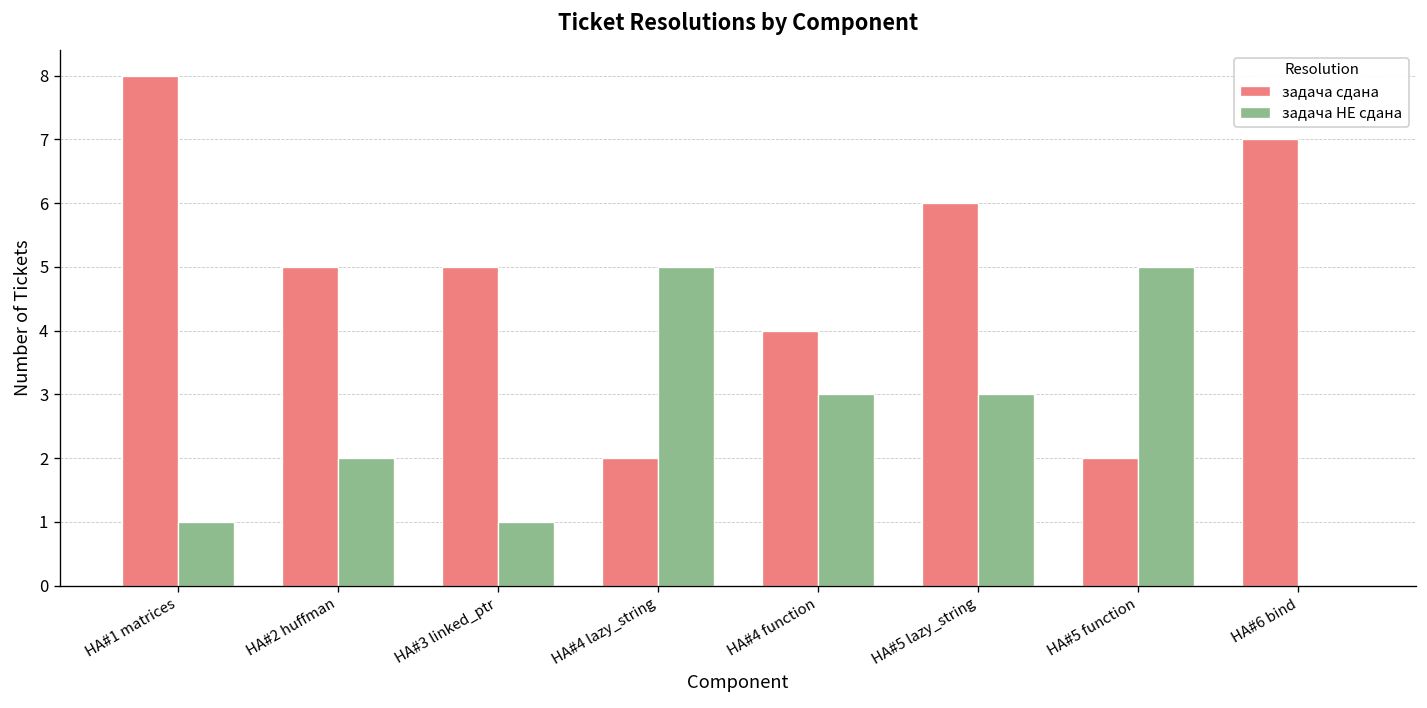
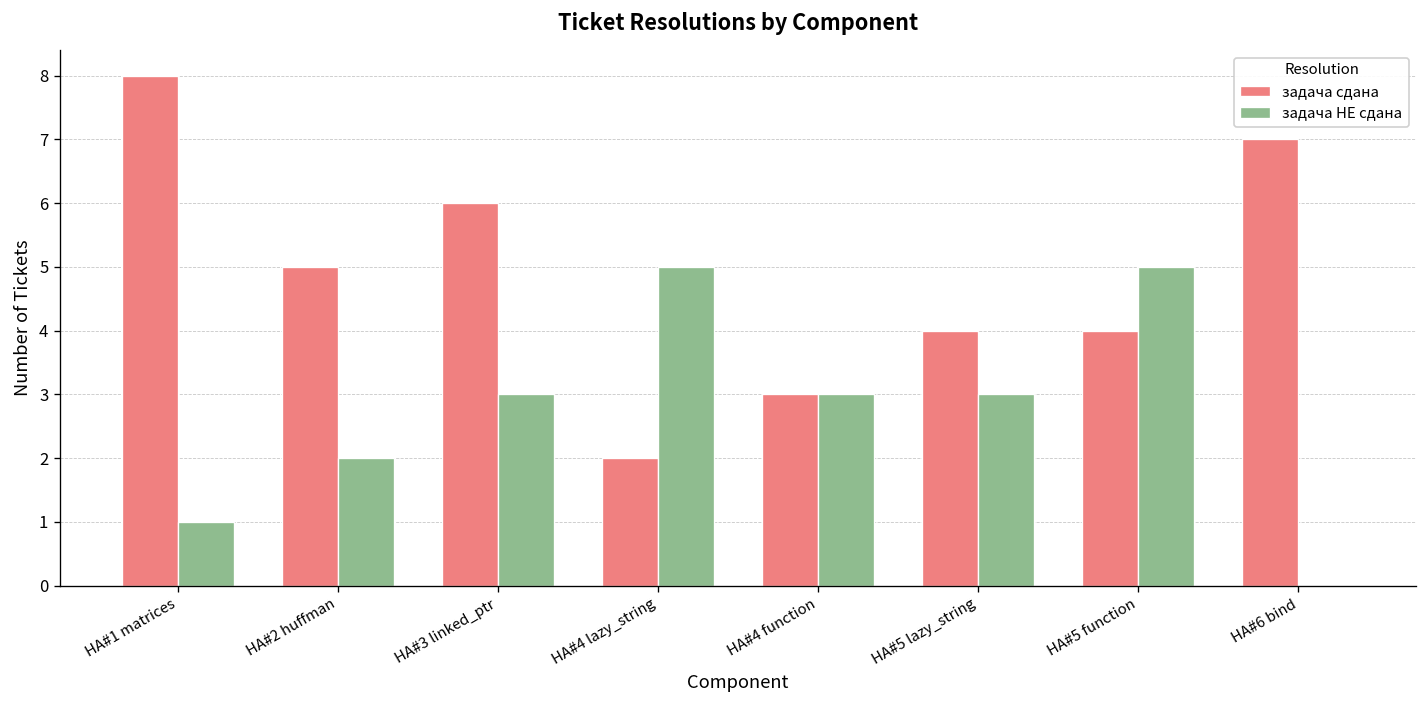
задача сдана, HA#3 linked_ptr: 5 -> 6
задача НЕ сдана, HA#3 linked_ptr: 1 -> 3
задача сдана, HA#4 function: 4 -> 3
задача сдана, HA#5 lazy_string: 6 -> 4
задача сдана, HA#5 function: 2 -> 4
